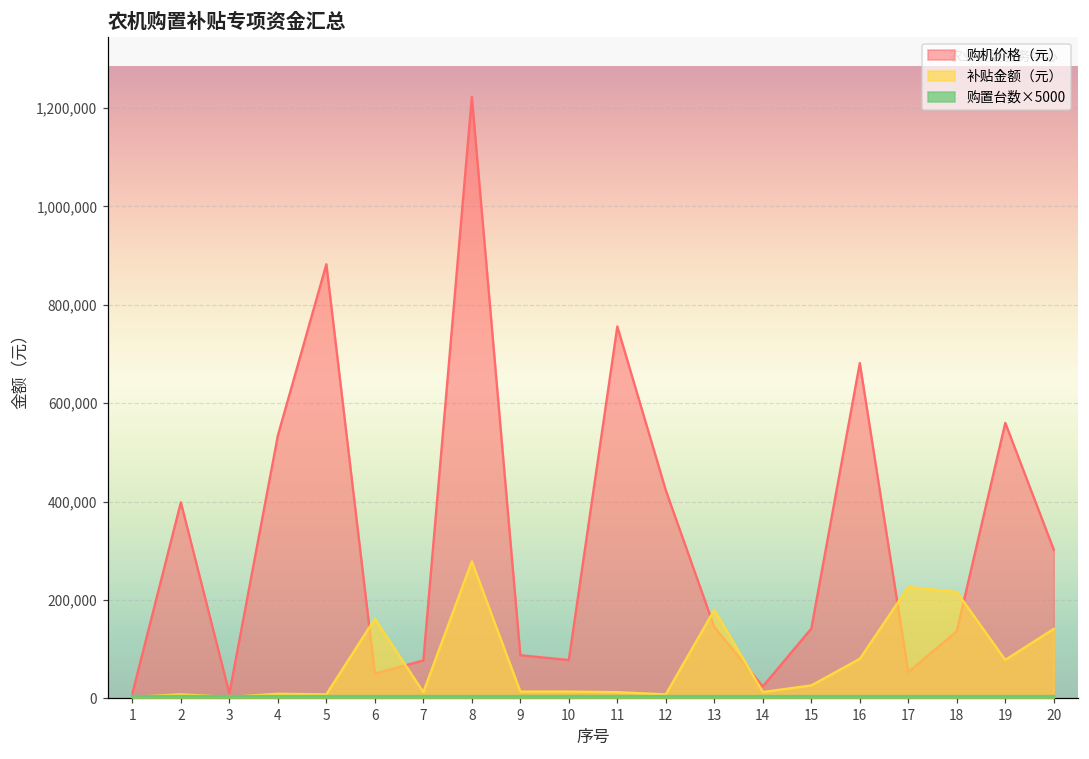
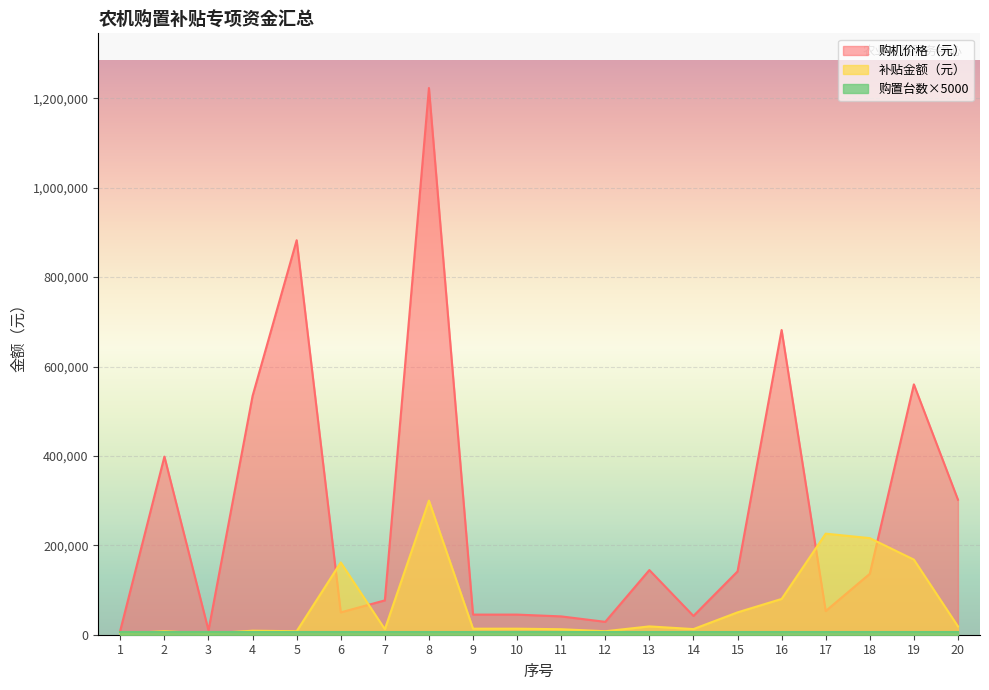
补贴金额（元）, 8: 280,000 -> 300,000
购机价格（元）, 9: 90,000 -> 50,000
购机价格（元）, 10: 80,000 -> 50,000
购机价格（元）, 11: 760,000 -> 40,000
购机价格（元）, 12: 420,000 -> 30,000
补贴金额（元）, 13: 180,000 -> 20,000
购机价格（元）, 14: 20,000 -> 40,000
补贴金额（元）, 15: 30,000 -> 50,000
补贴金额（元）, 19: 80,000 -> 170,000
补贴金额（元）, 20: 140,000 -> 20,000
